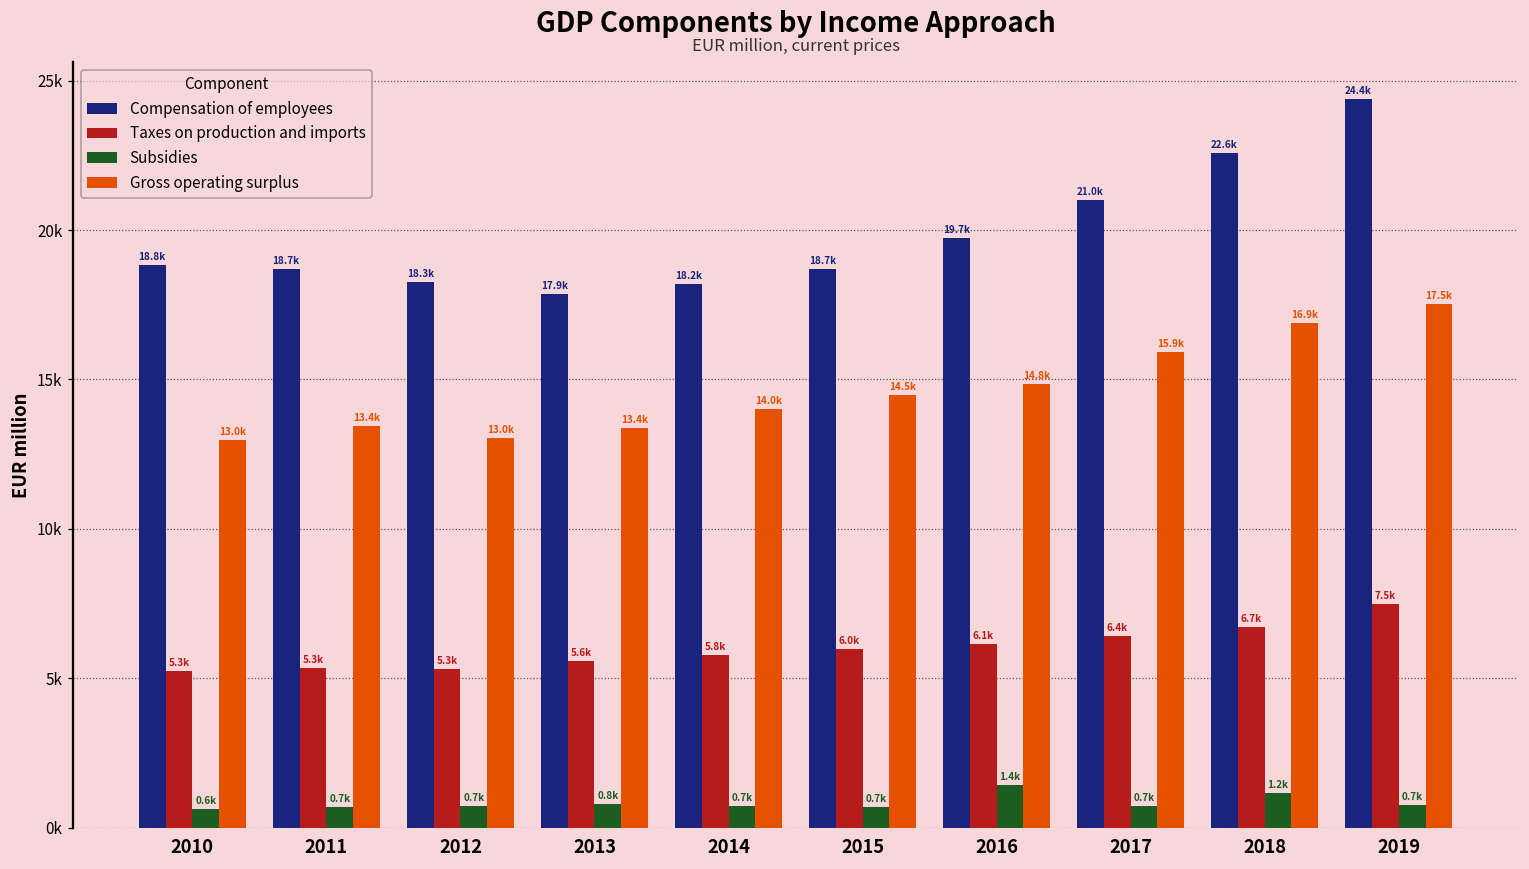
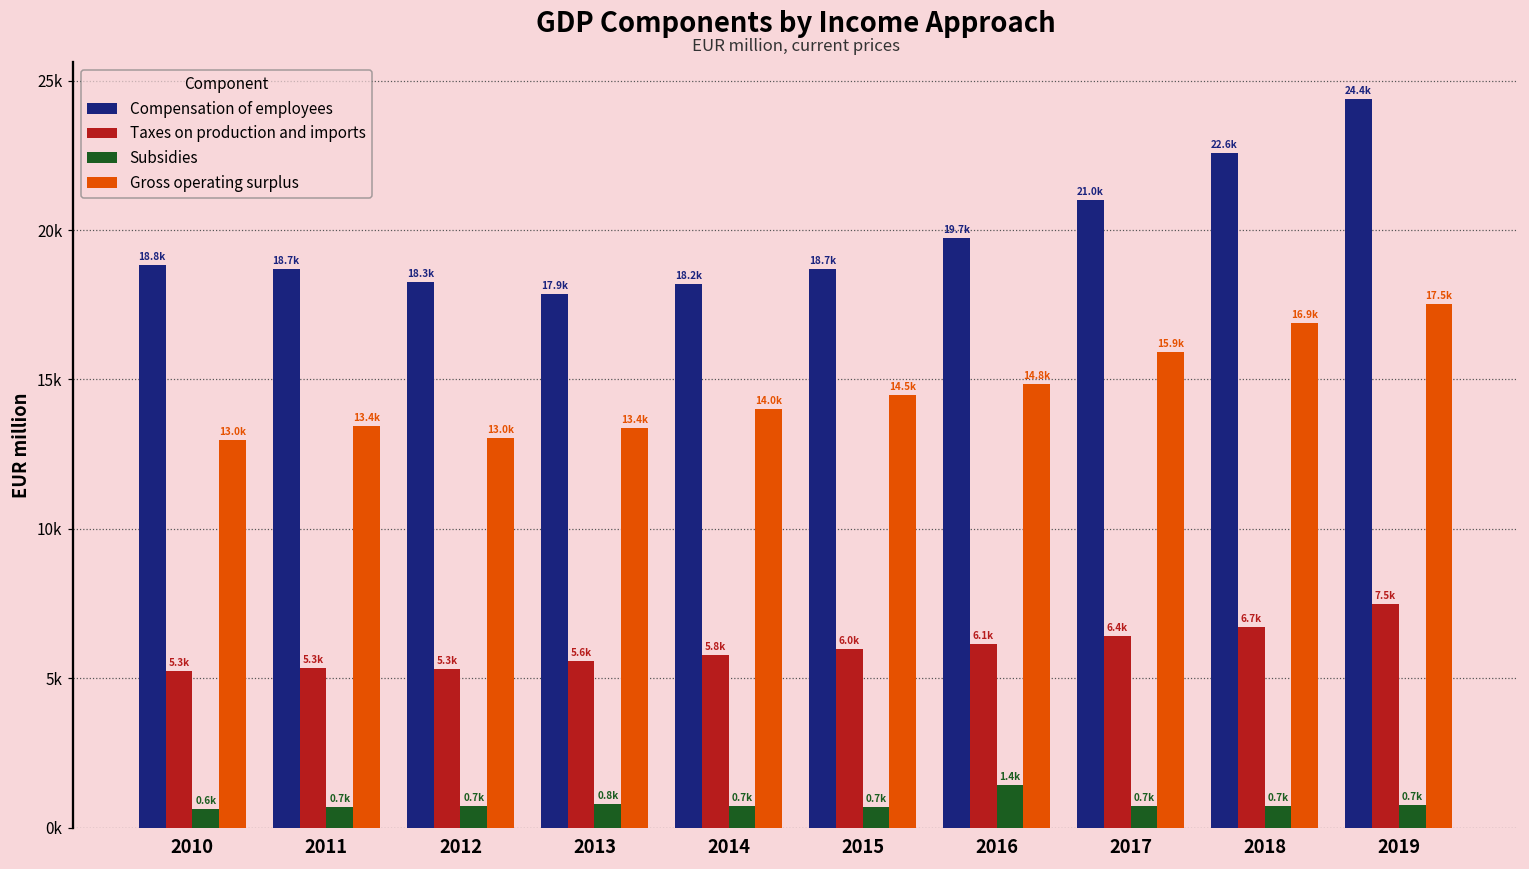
Subsidies, 2018: 1.2k -> 0.7k
